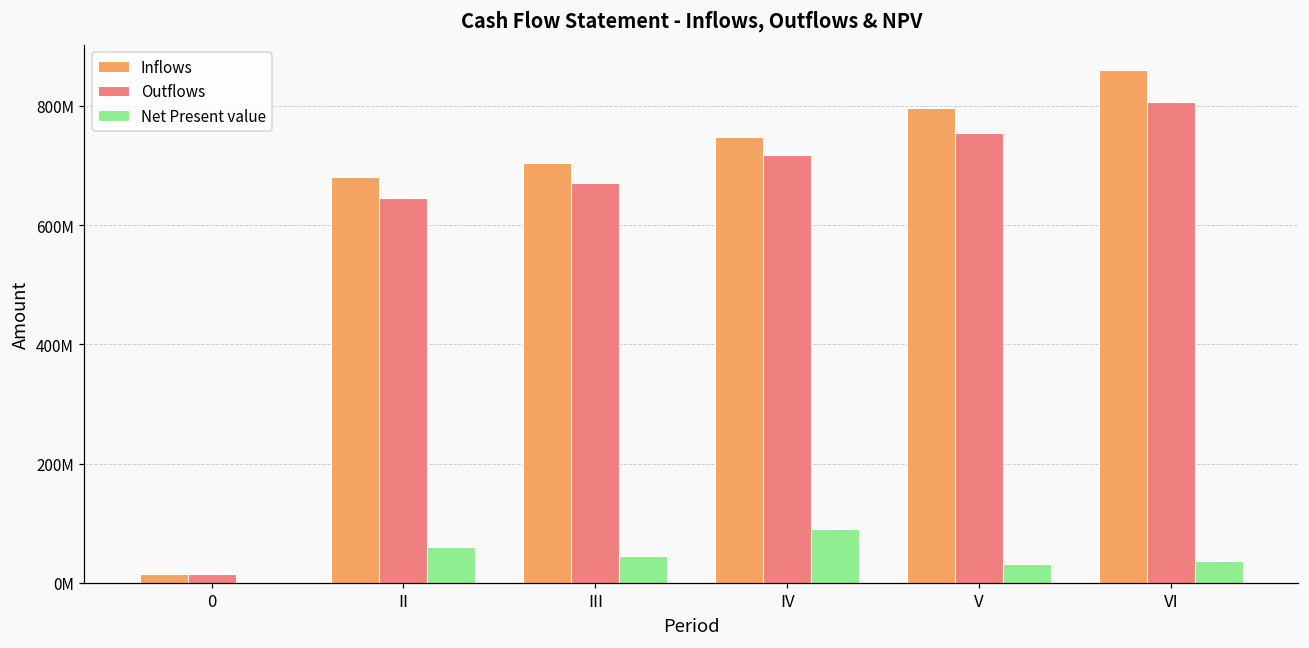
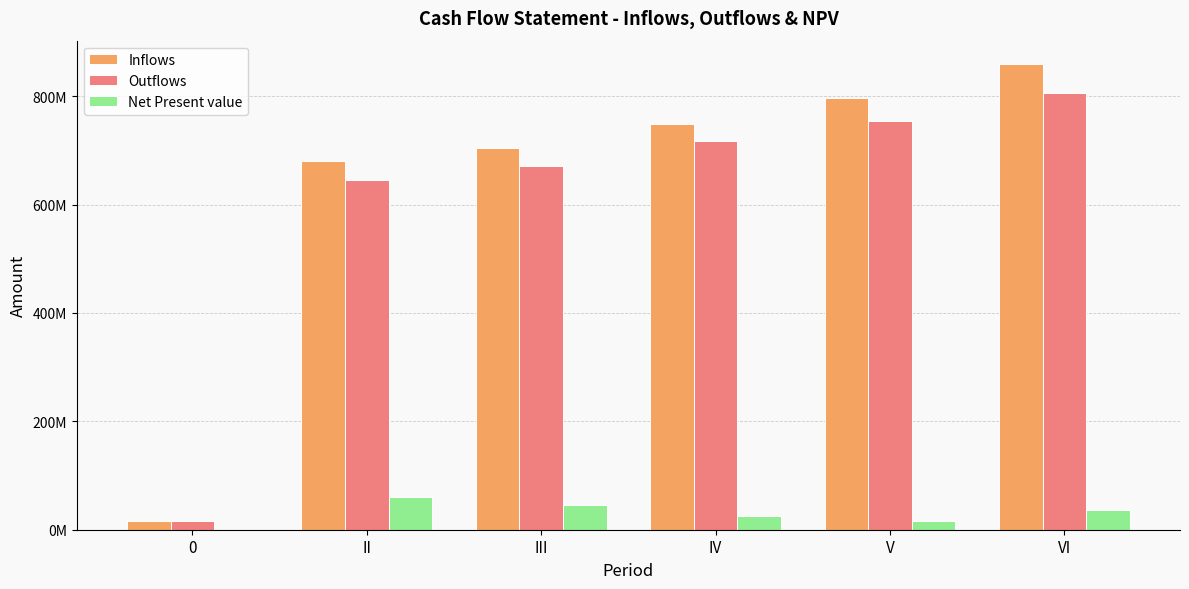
Net Present value, IV: 90000000 -> 20000000
Net Present value, V: 30000000 -> 20000000
